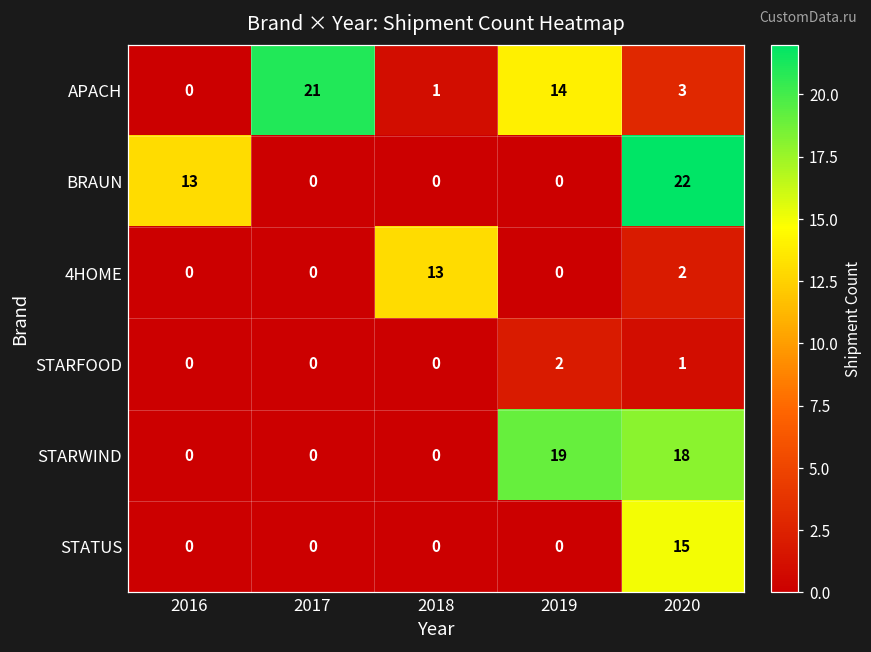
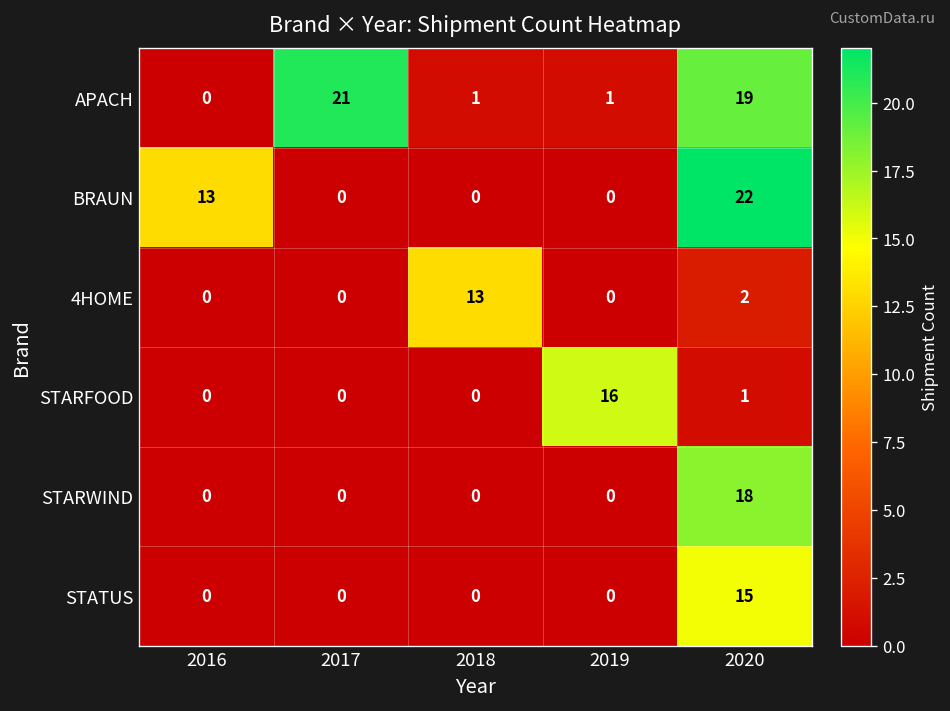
APACH, 2019: 14 -> 1
APACH, 2020: 3 -> 19
STARFOOD, 2019: 2 -> 16
STARWIND, 2019: 19 -> 0
